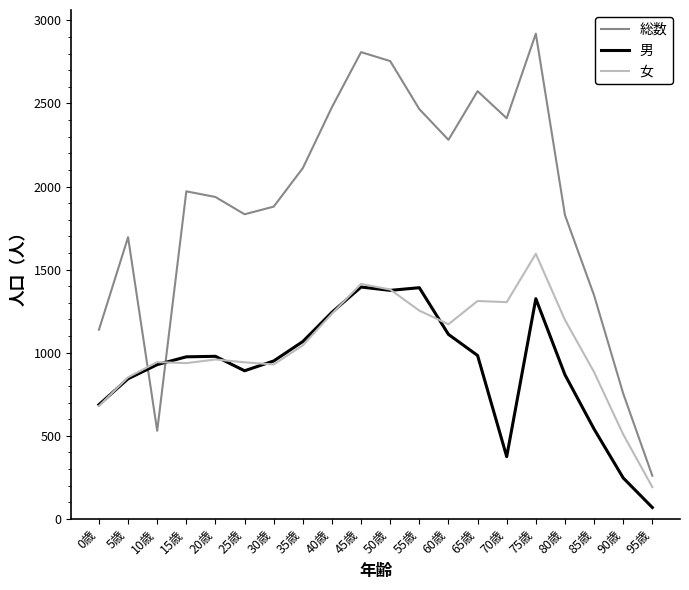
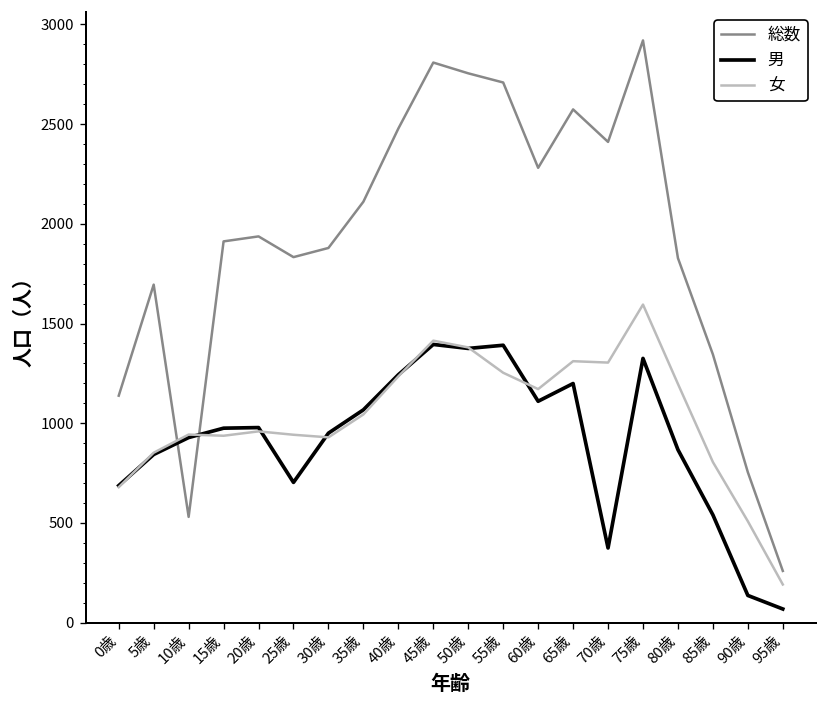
総数, 15歳: 1970 -> 1910
男, 25歳: 890 -> 700
総数, 55歳: 2470 -> 2710
男, 65歳: 980 -> 1200
女, 85歳: 880 -> 810
男, 90歳: 250 -> 140
